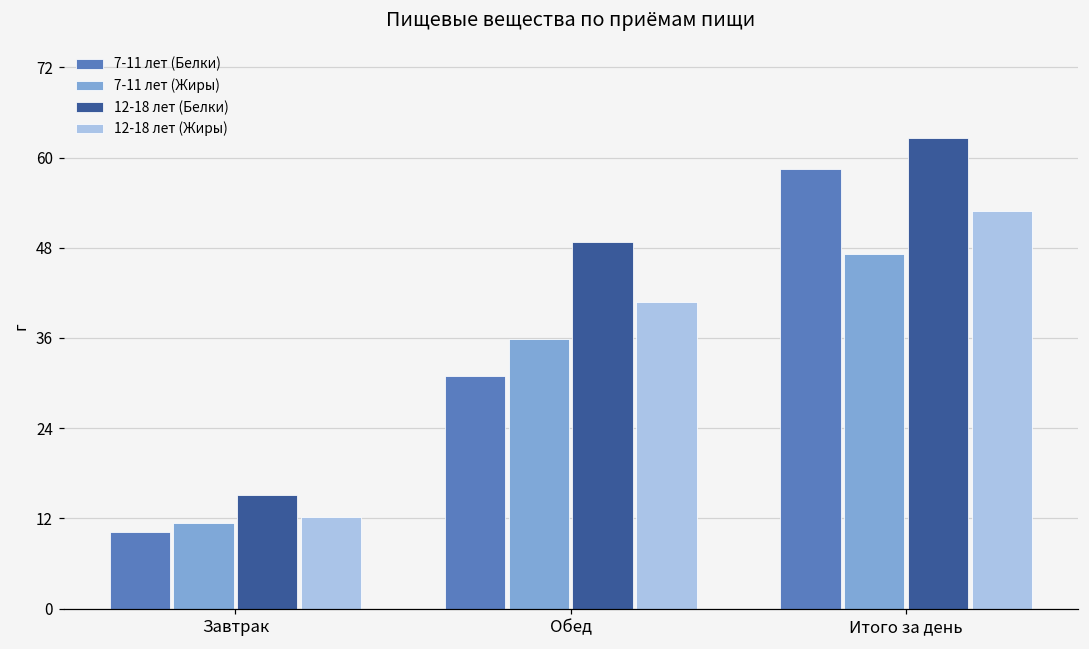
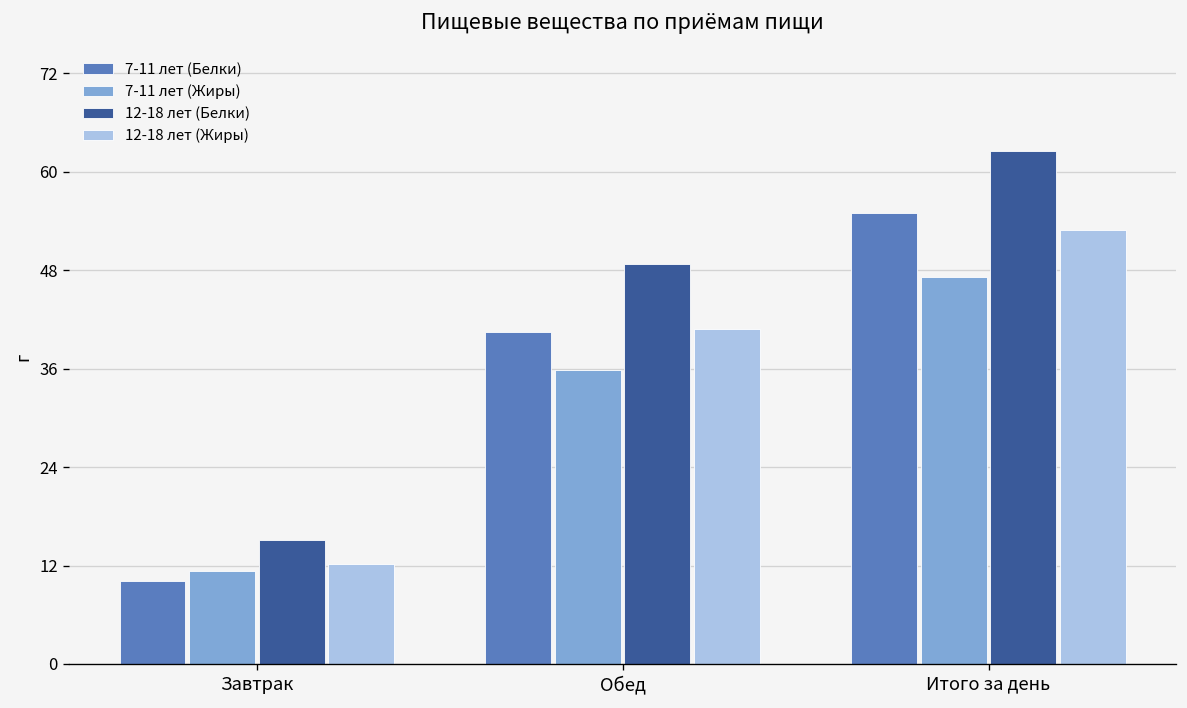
7-11 лет (Белки), Обед: 31 -> 40
7-11 лет (Белки), Итого за день: 59 -> 55
